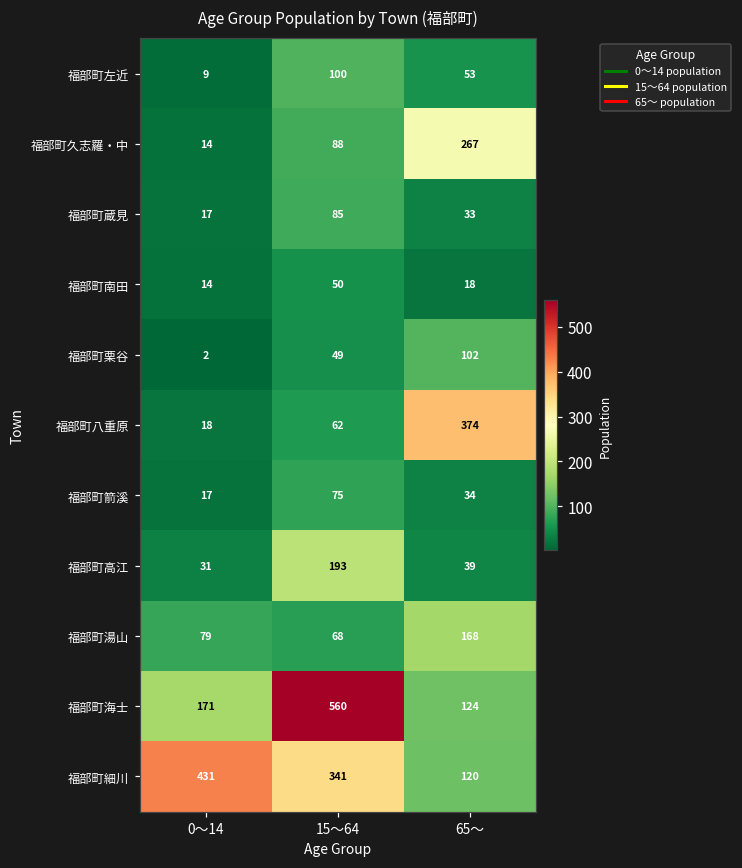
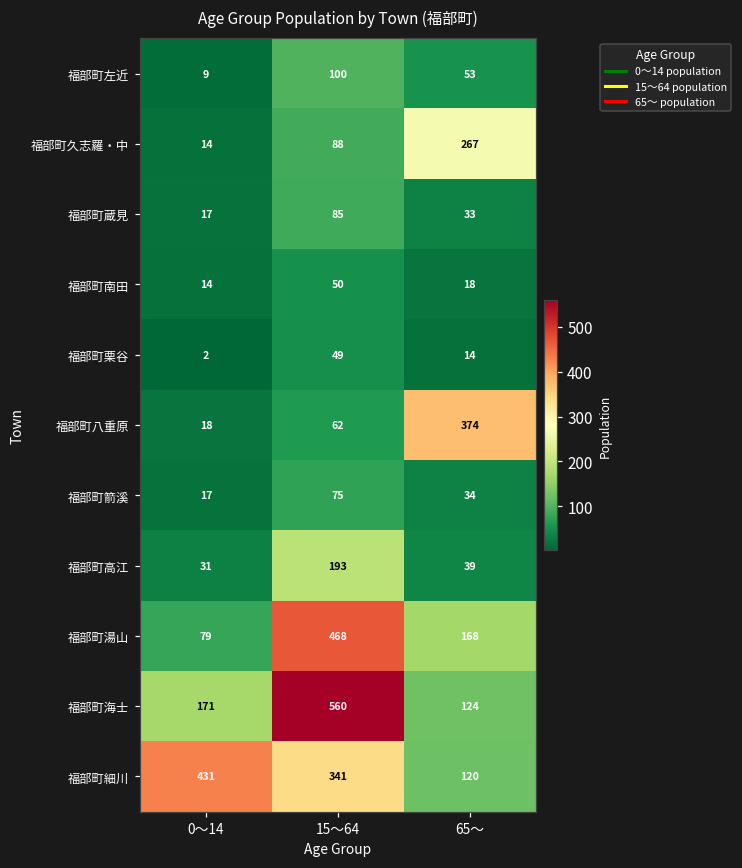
福部町栗谷, 65～: 102 -> 14
福部町湯山, 15～64: 68 -> 468
